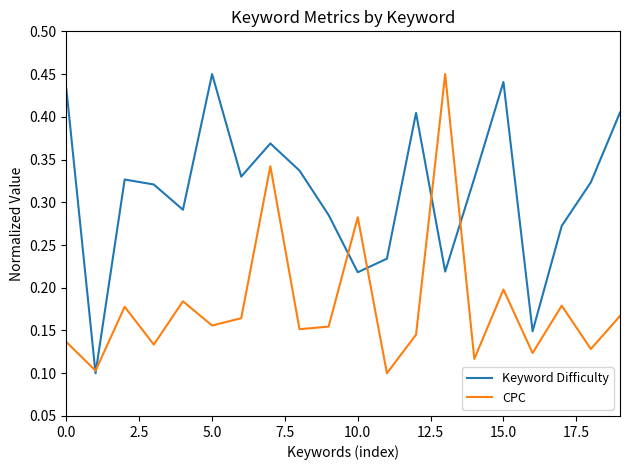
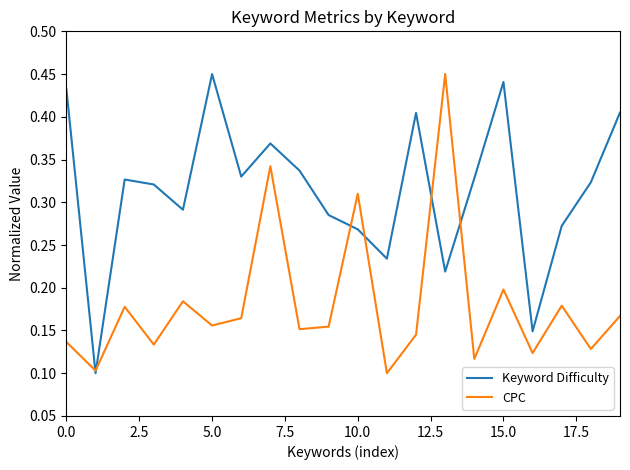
Keyword Difficulty, 10.0: 0.22 -> 0.27
CPC, 10.0: 0.28 -> 0.31
